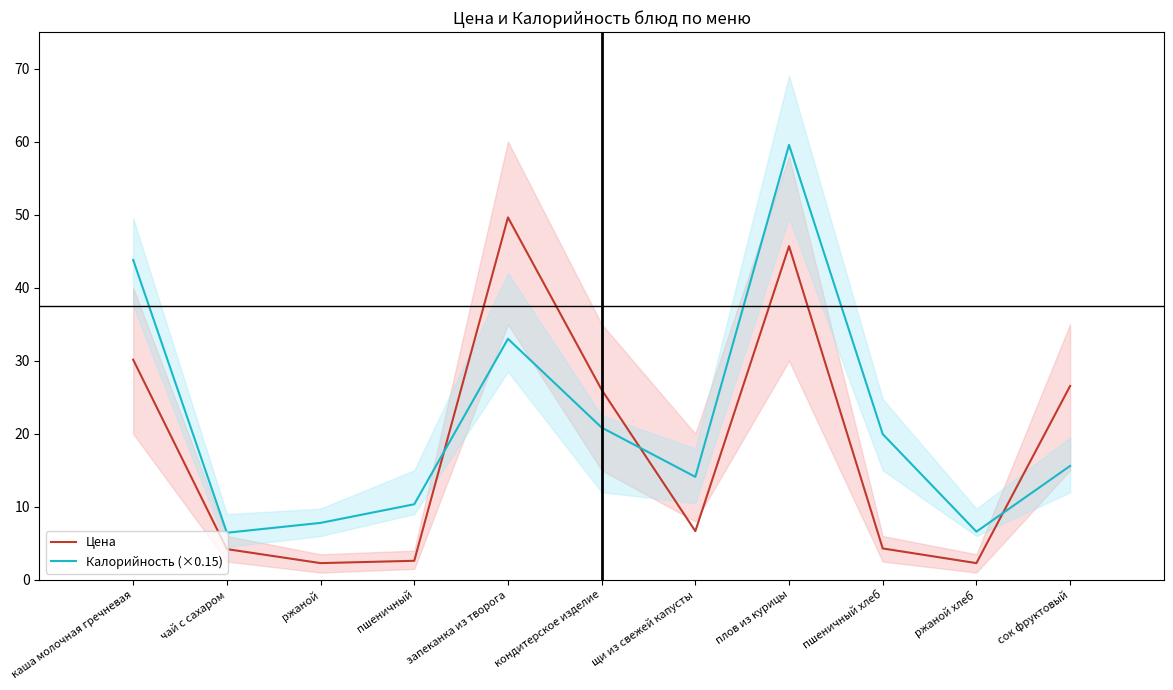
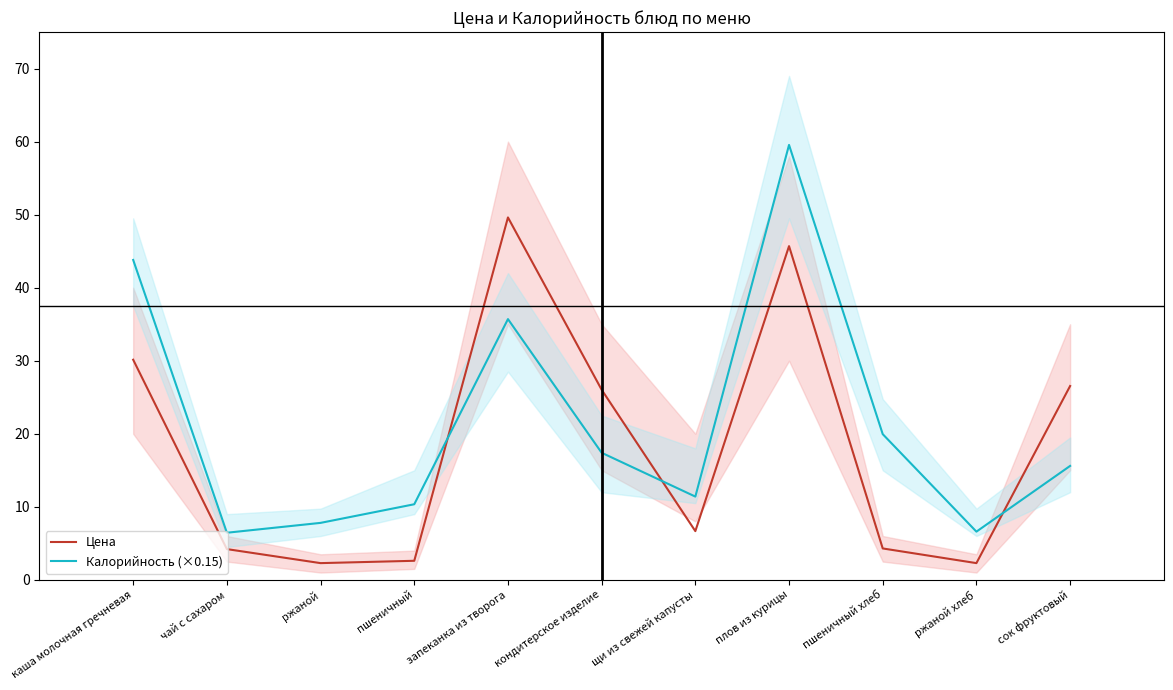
Калорийность (×0.15), запеканка из творога: 33 -> 36
Калорийность (×0.15), кондитерское изделие: 21 -> 17
Калорийность (×0.15), щи из свежей капусты: 14 -> 11
